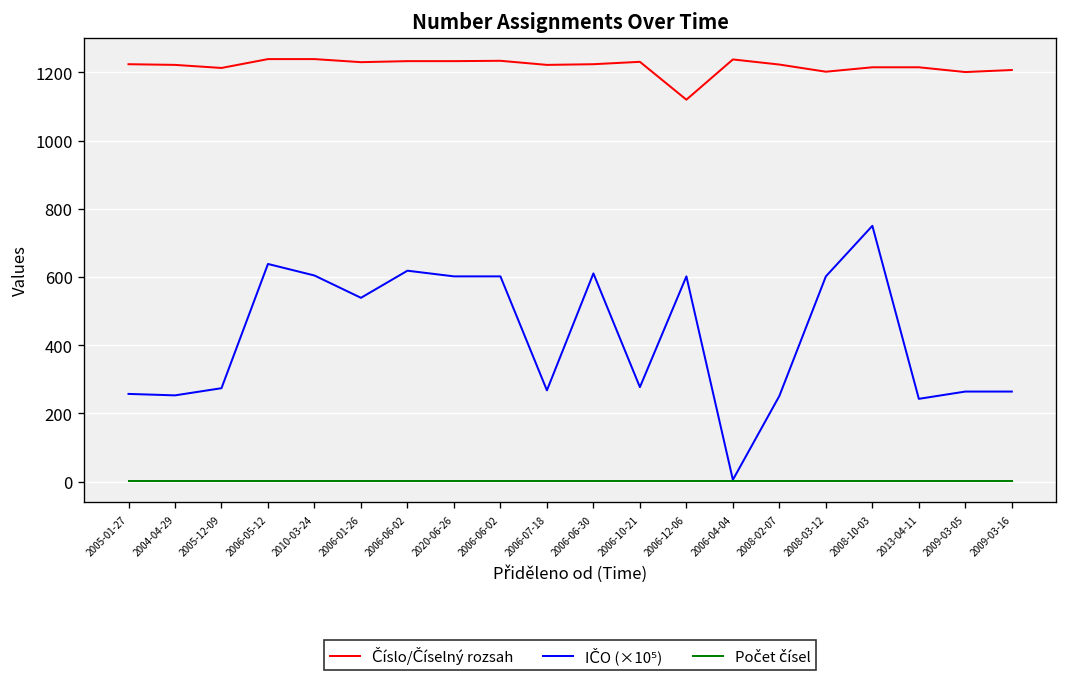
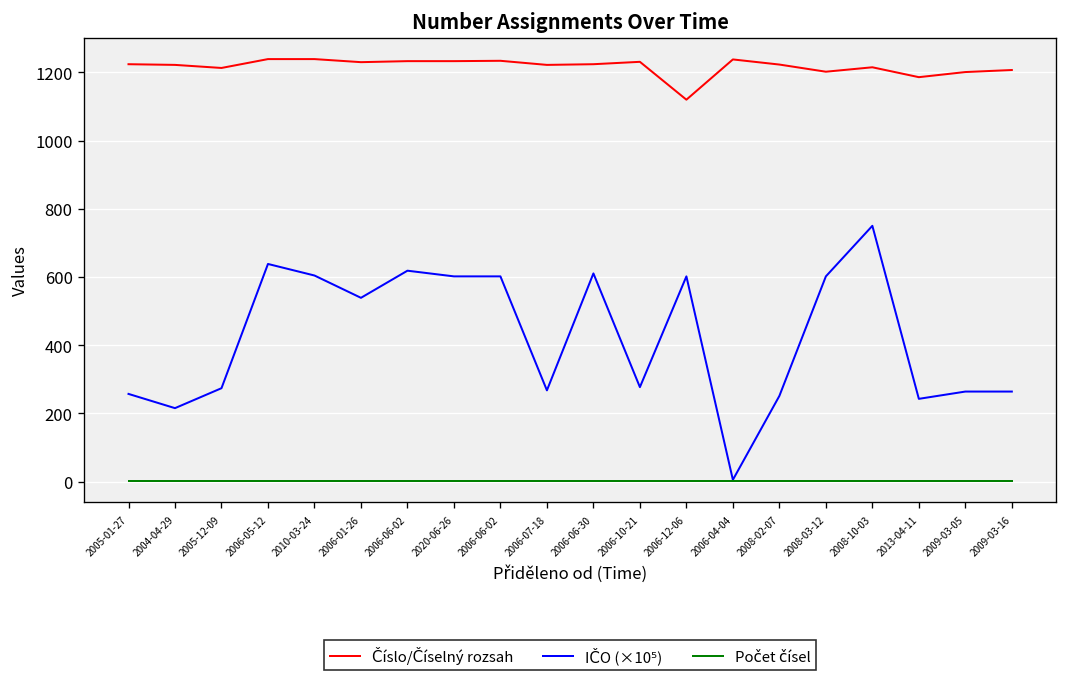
IČO (×10⁵), 2004-04-29: 250 -> 220
Číslo/Číselný rozsah, 2013-04-11: 1220 -> 1190
